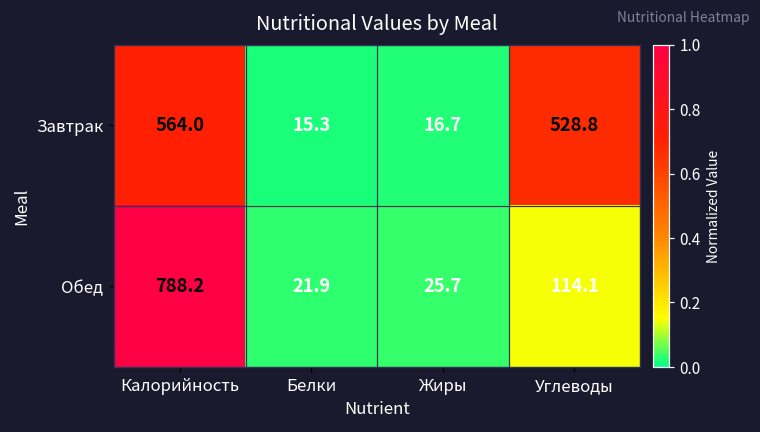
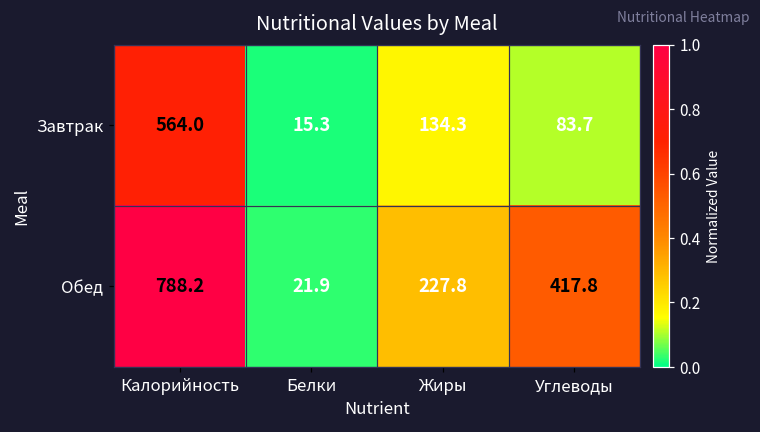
Завтрак, Жиры: 16.7 -> 134.3
Завтрак, Углеводы: 528.8 -> 83.7
Обед, Жиры: 25.7 -> 227.8
Обед, Углеводы: 114.1 -> 417.8
